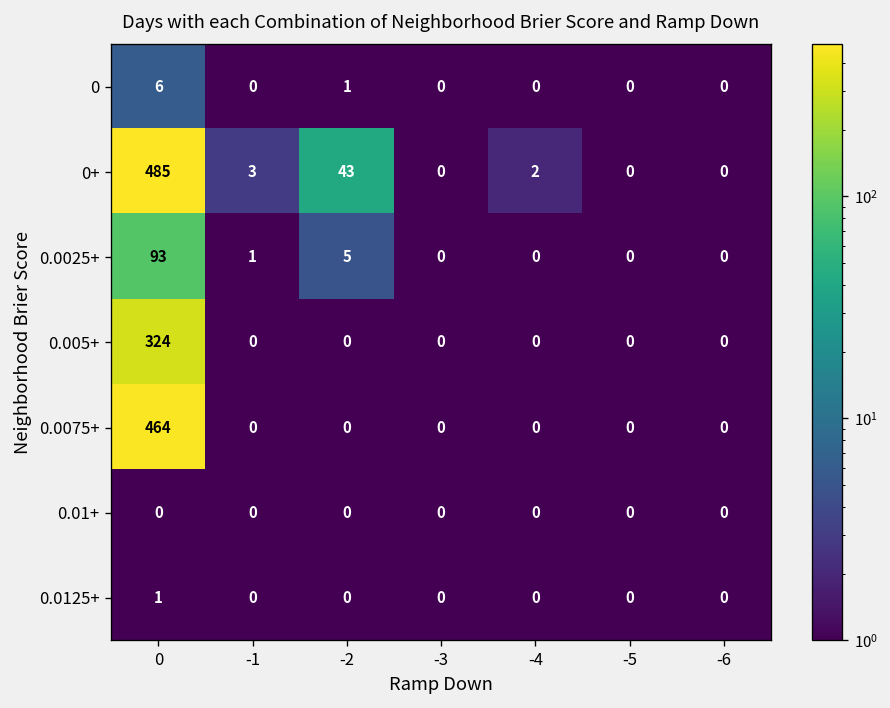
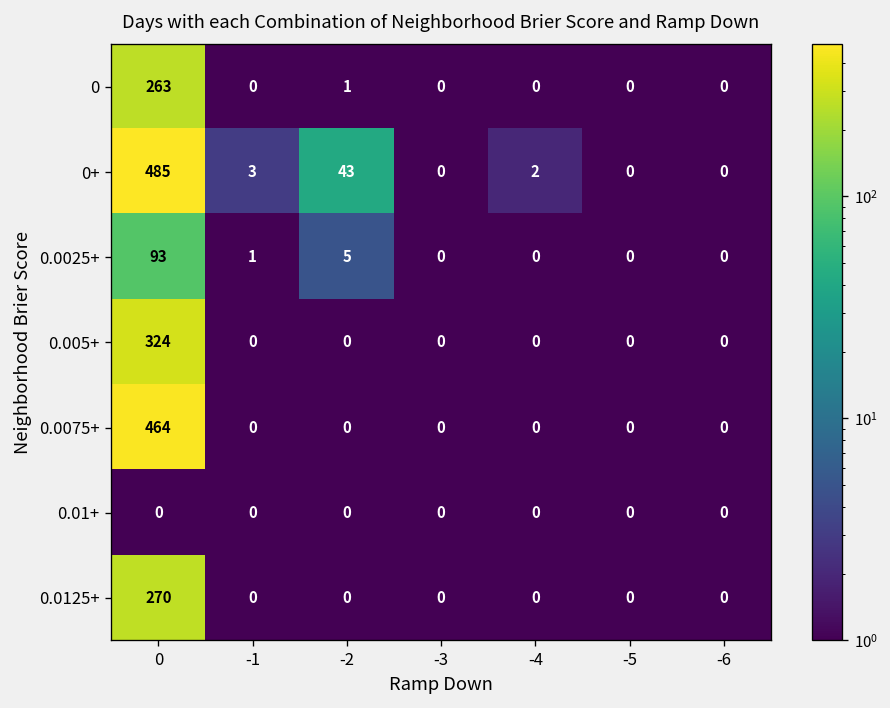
0, 0: 6 -> 263
0.0125+, 0: 1 -> 270
